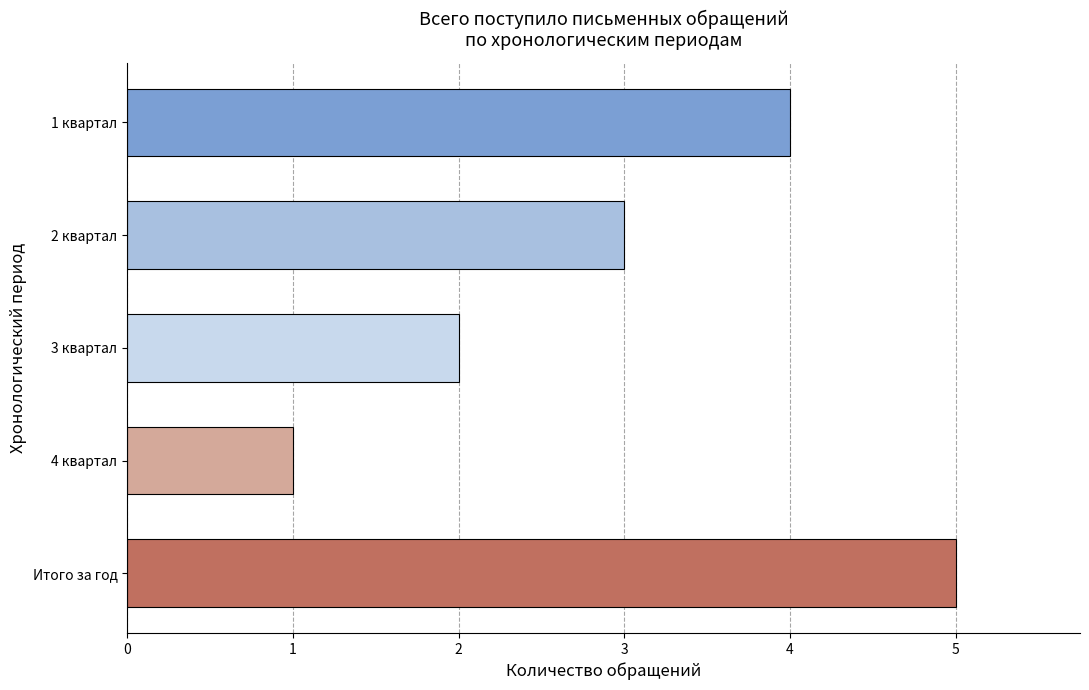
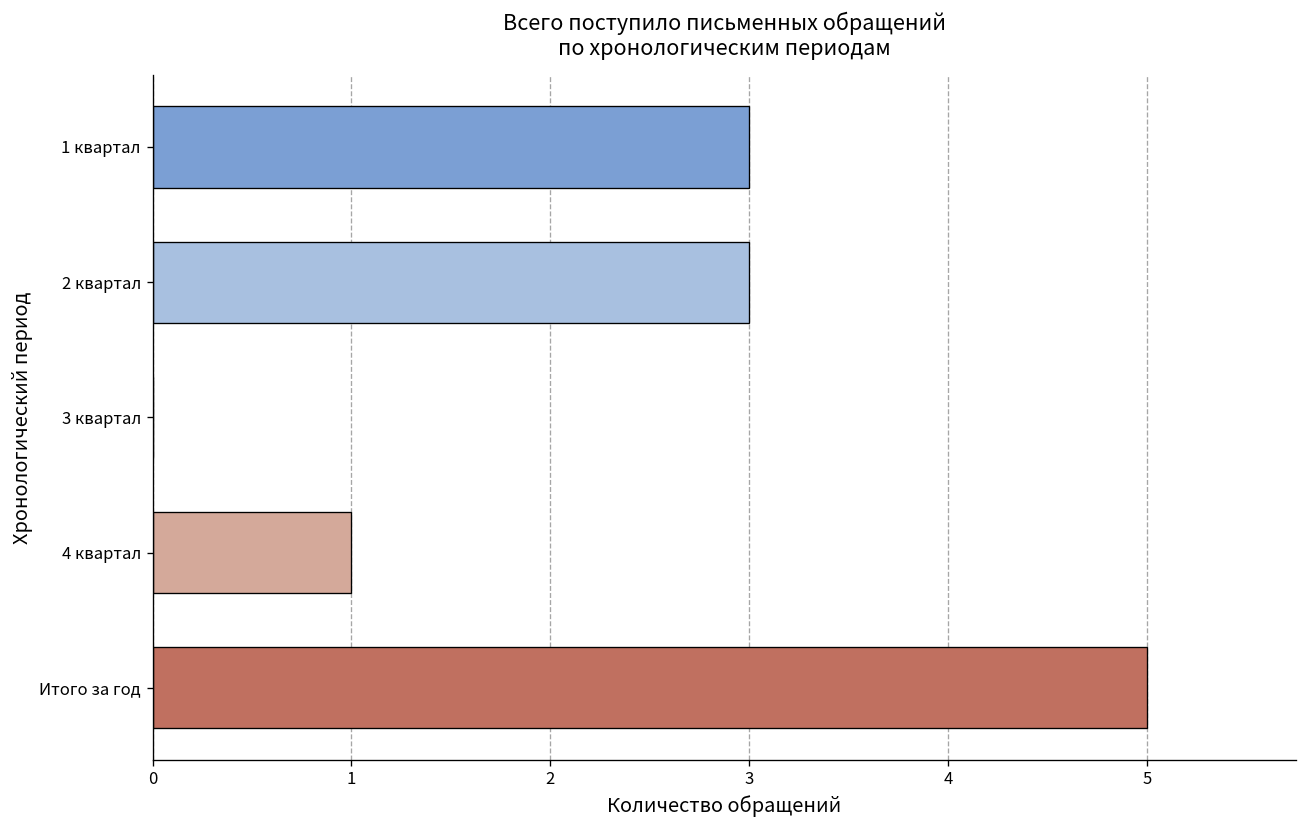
1 квартал: 4 -> 3
3 квартал: 2 -> 0
